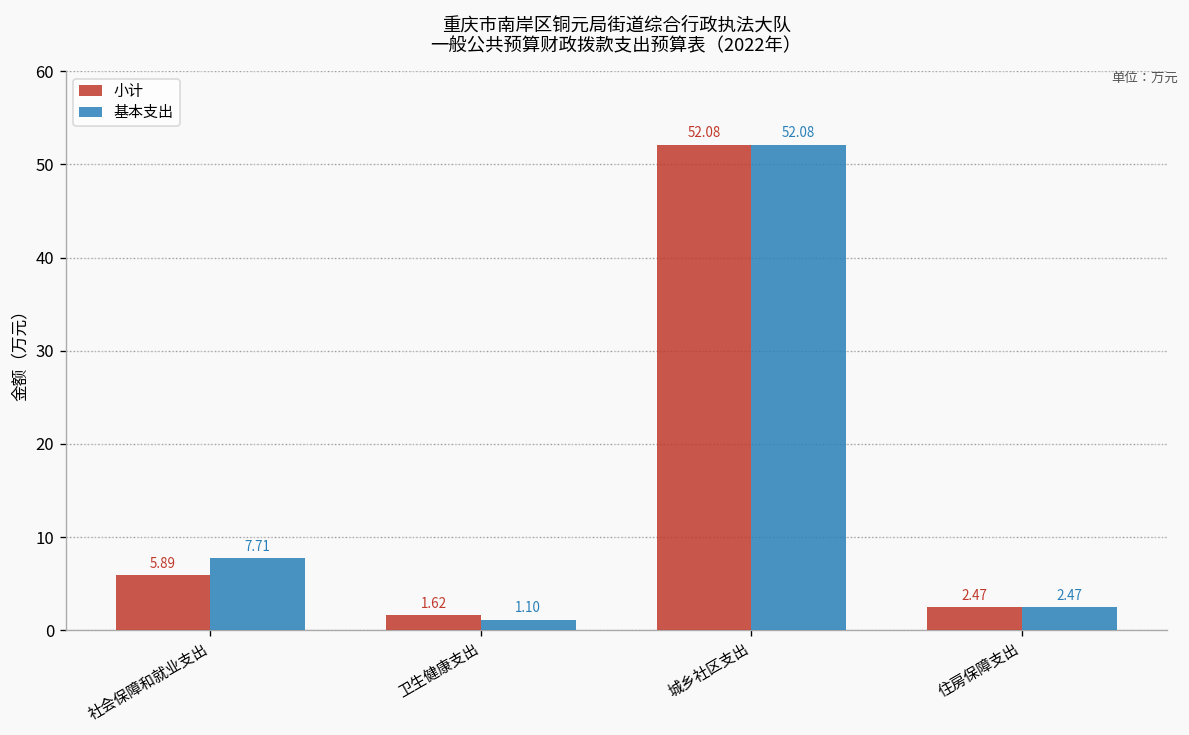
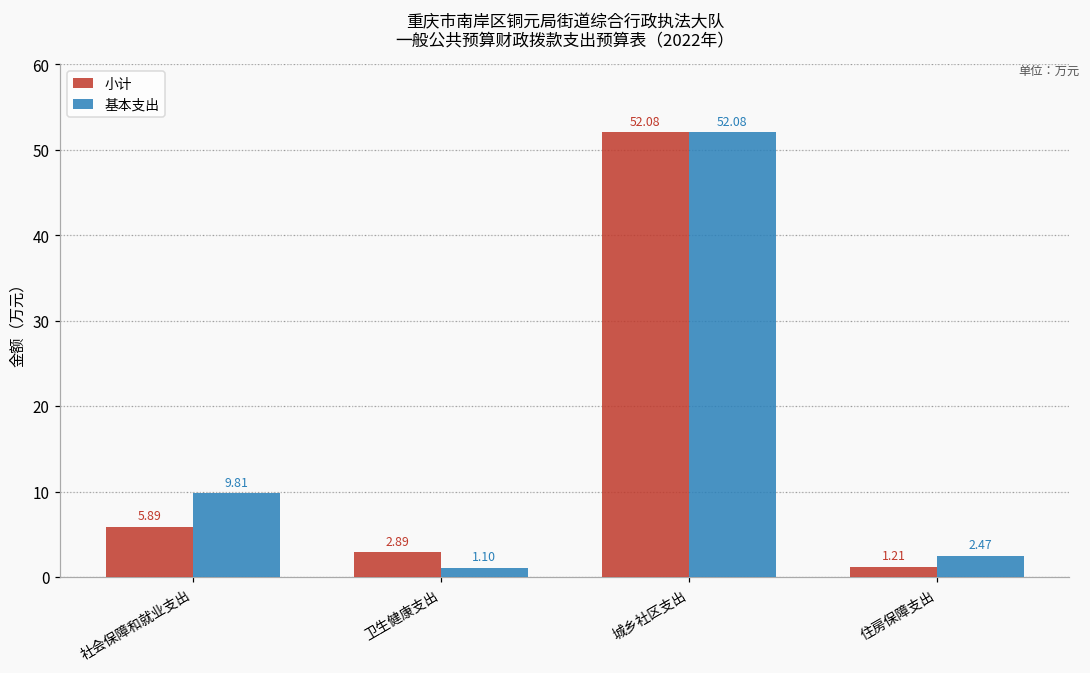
基本支出, 社会保障和就业支出: 7.71 -> 9.81
小计, 卫生健康支出: 1.62 -> 2.89
小计, 住房保障支出: 2.47 -> 1.21
